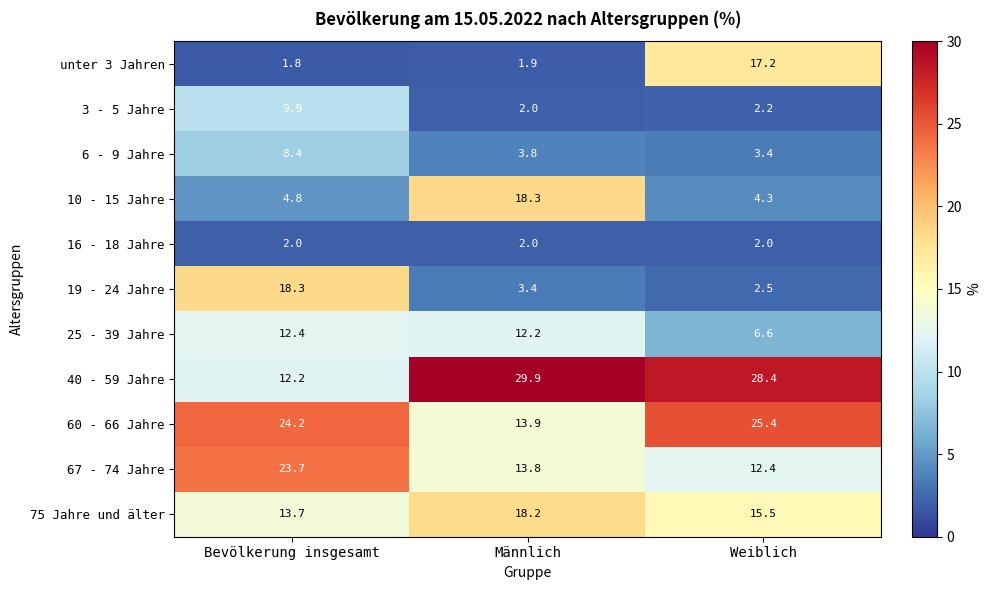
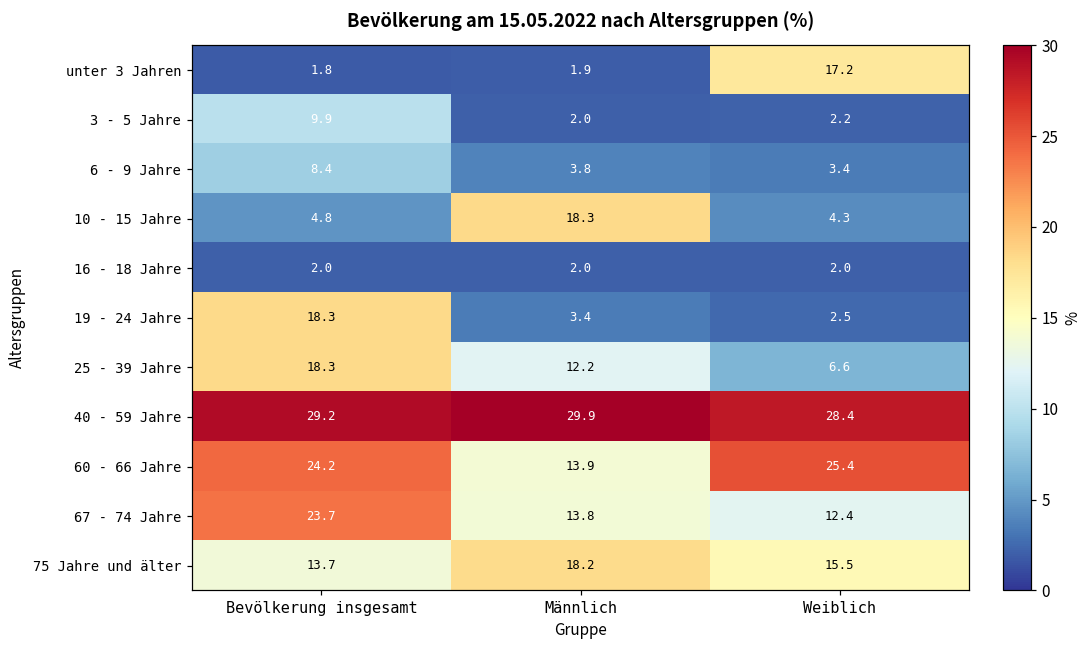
25 - 39 Jahre, Bevölkerung insgesamt: 12.4 -> 18.3
40 - 59 Jahre, Bevölkerung insgesamt: 12.2 -> 29.2
